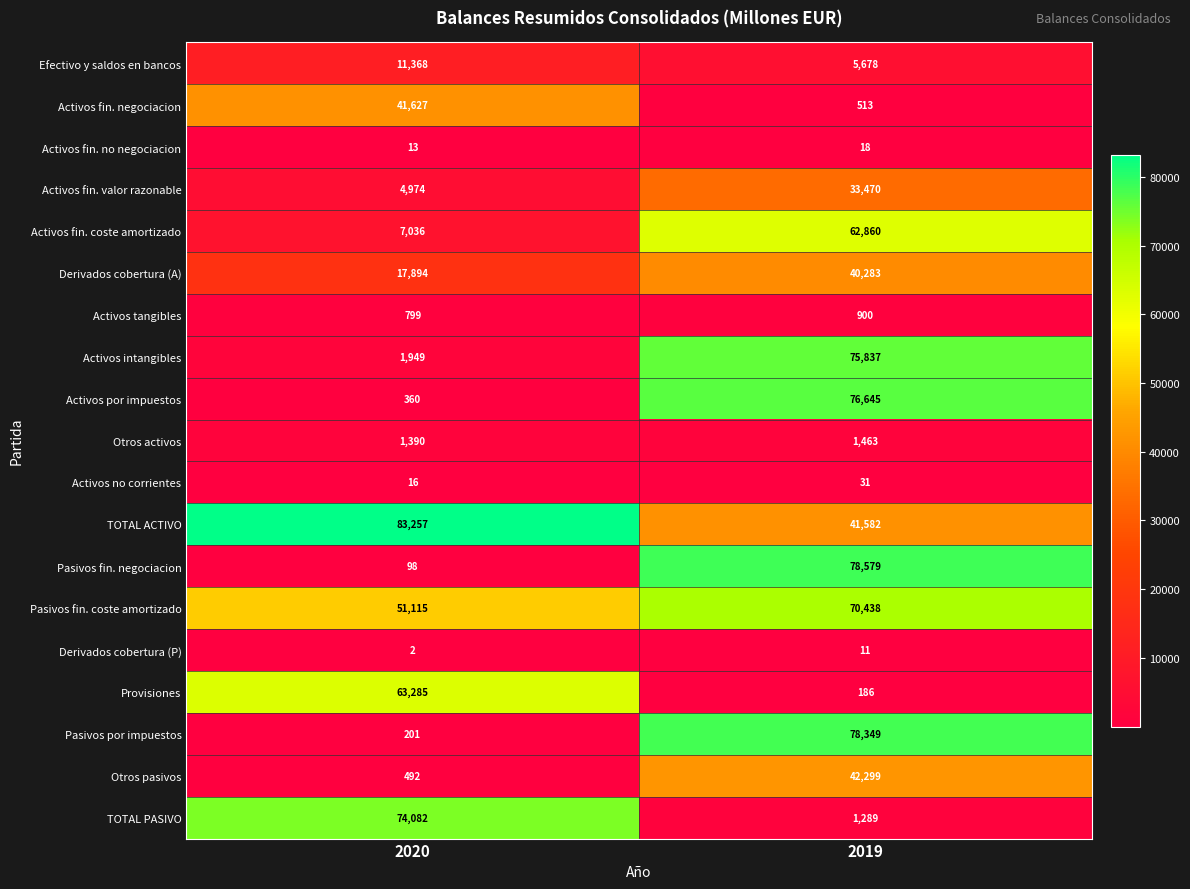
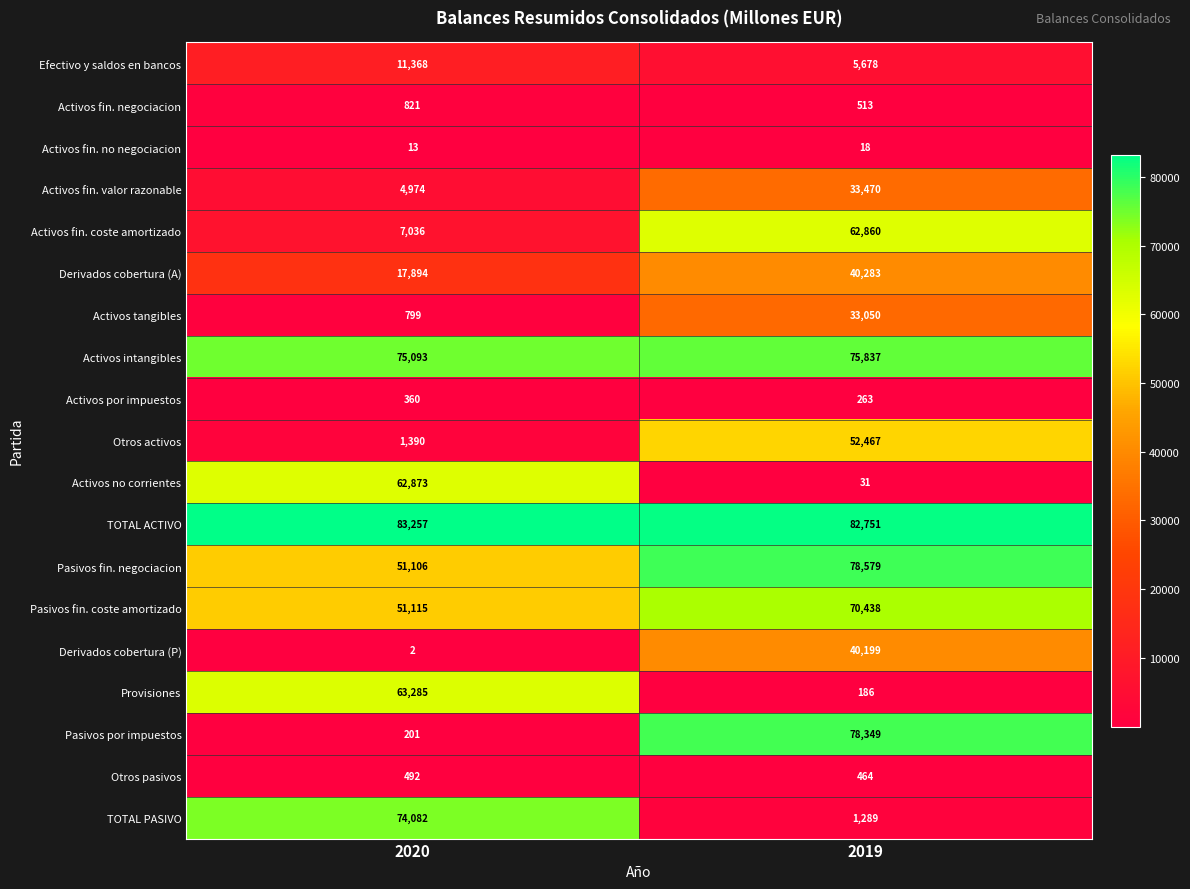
Activos fin. negociacion, 2020: 41,627 -> 821
Activos tangibles, 2019: 900 -> 33,050
Activos intangibles, 2020: 1,949 -> 75,093
Activos por impuestos, 2019: 76,645 -> 263
Otros activos, 2019: 1,463 -> 52,467
Activos no corrientes, 2020: 16 -> 62,873
TOTAL ACTIVO, 2019: 41,582 -> 82,751
Pasivos fin. negociacion, 2020: 98 -> 51,106
Derivados cobertura (P), 2019: 11 -> 40,199
Otros pasivos, 2019: 42,299 -> 464
